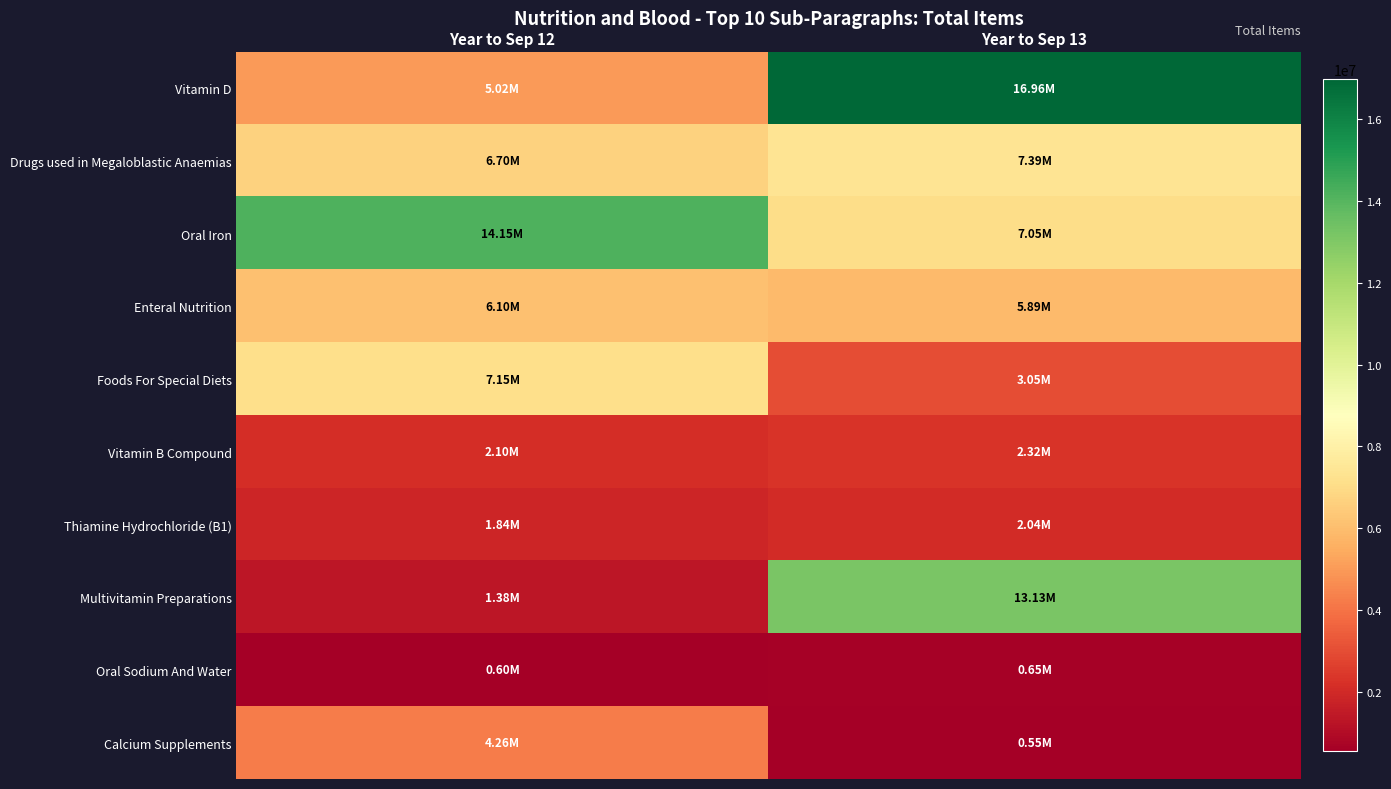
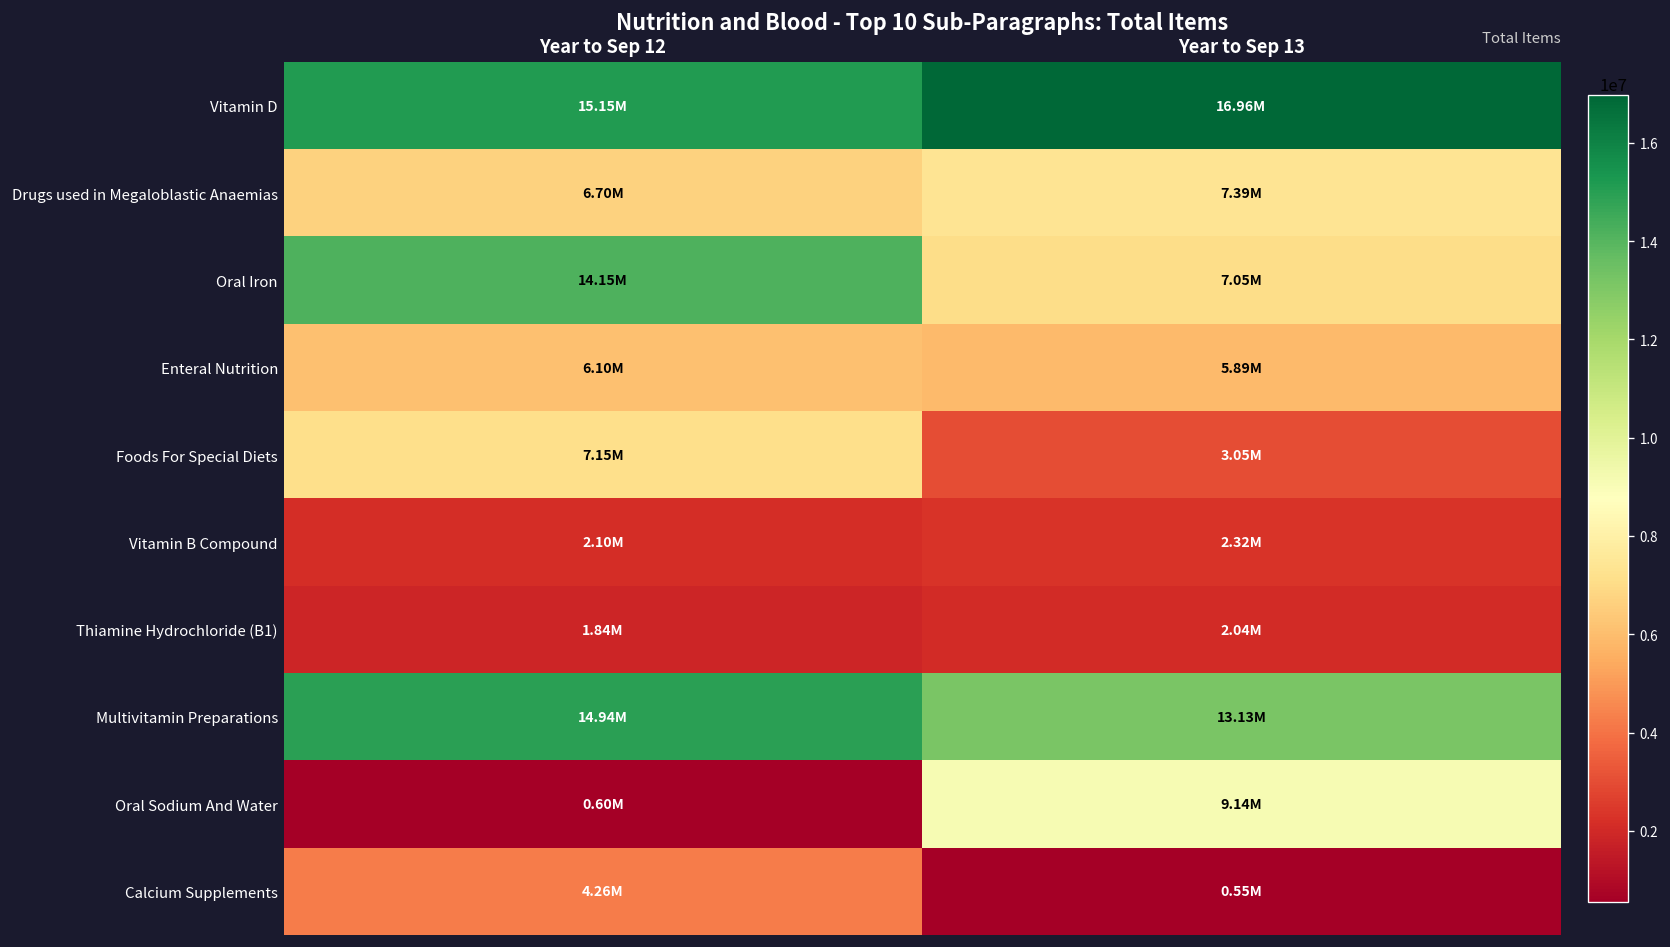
Vitamin D, Year to Sep 12: 5.02M -> 15.15M
Multivitamin Preparations, Year to Sep 12: 1.38M -> 14.94M
Oral Sodium And Water, Year to Sep 13: 0.65M -> 9.14M
